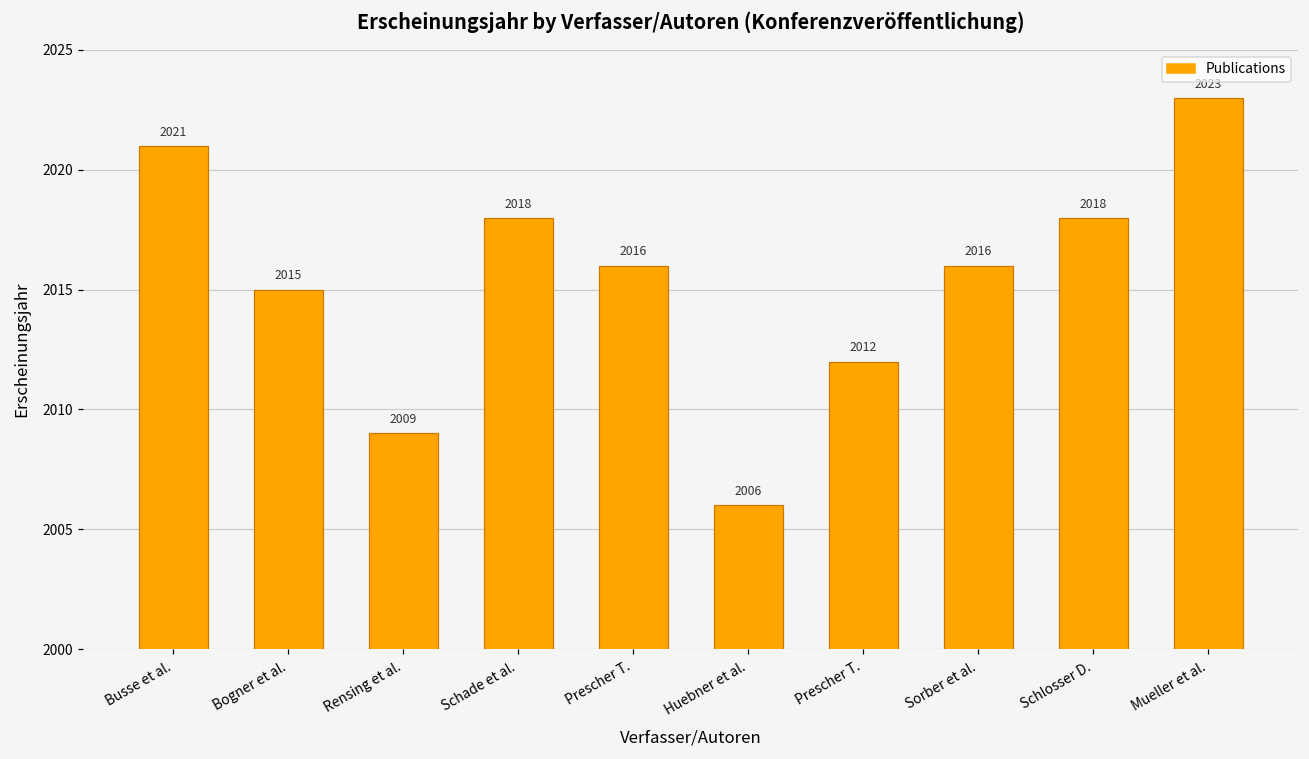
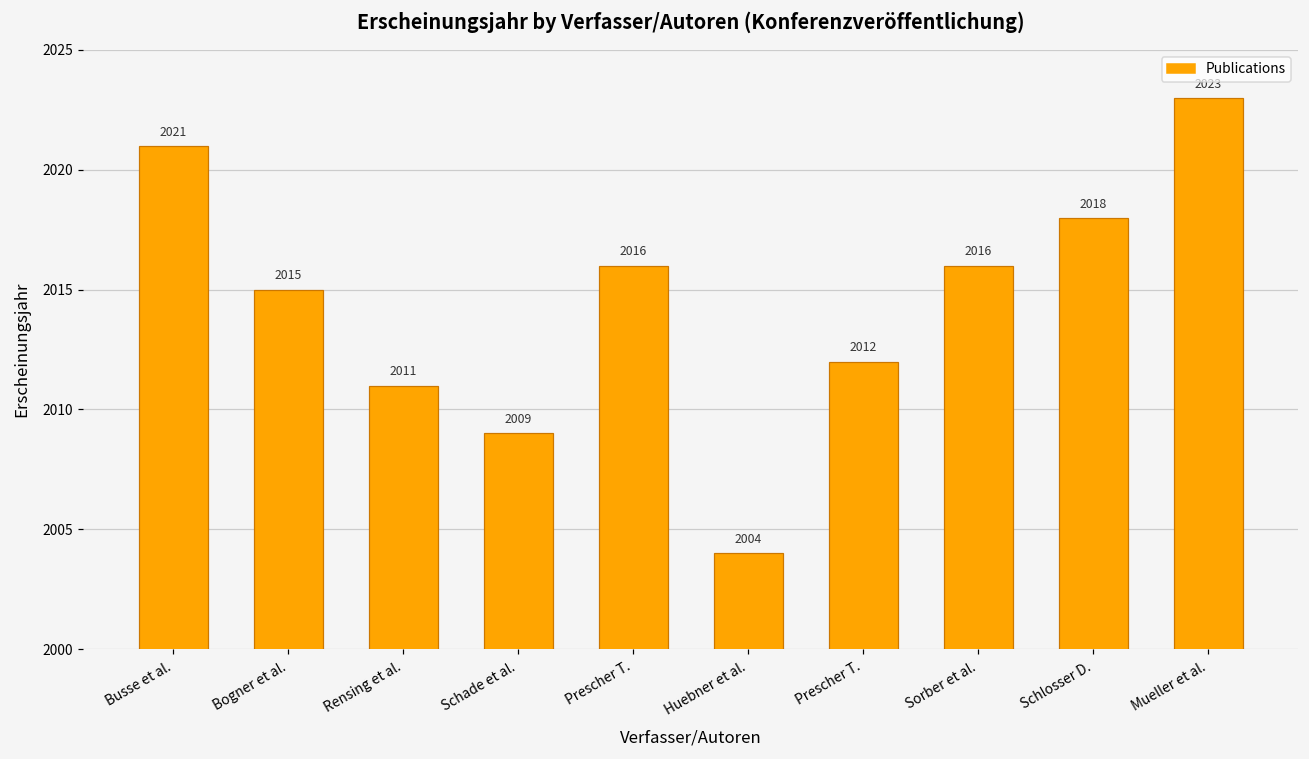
Rensing et al.: 2009 -> 2011
Schade et al.: 2018 -> 2009
Huebner et al.: 2006 -> 2004
